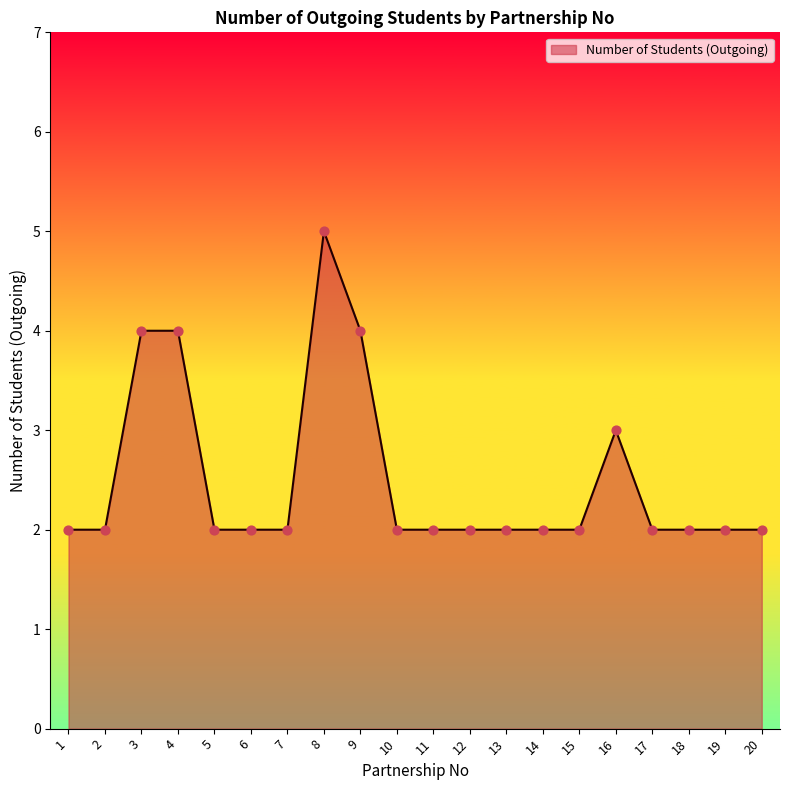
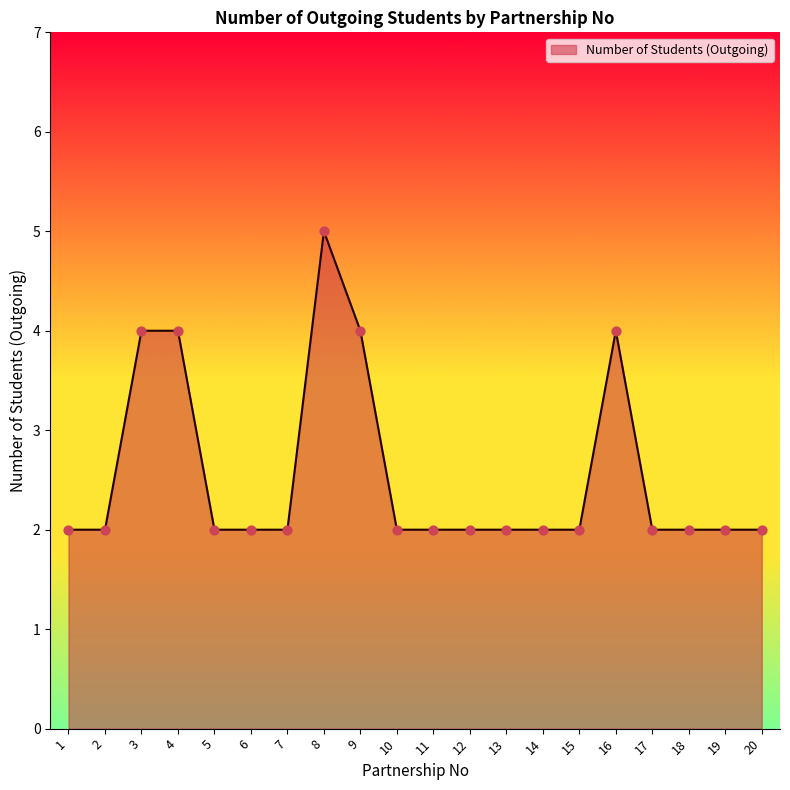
16: 3 -> 4
